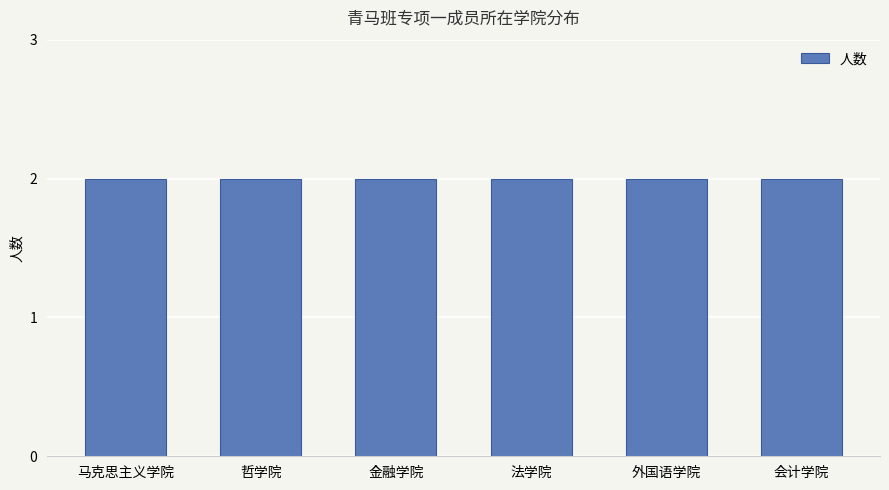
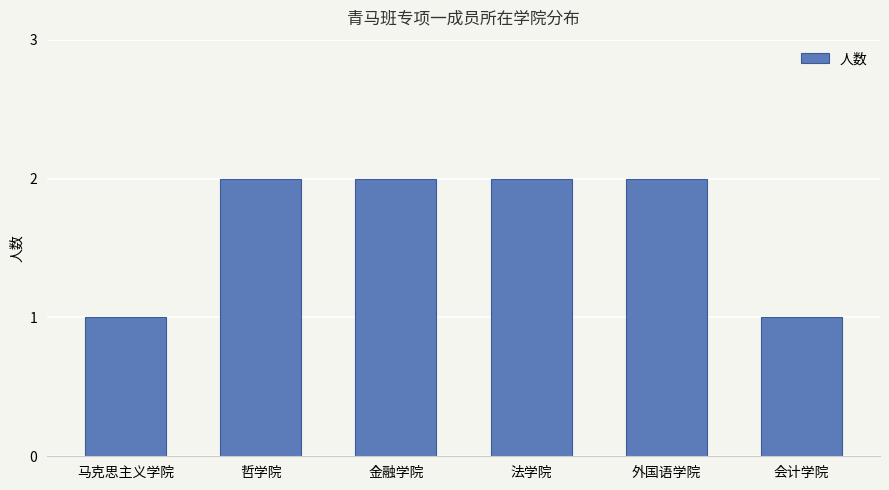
马克思主义学院: 2 -> 1
会计学院: 2 -> 1
